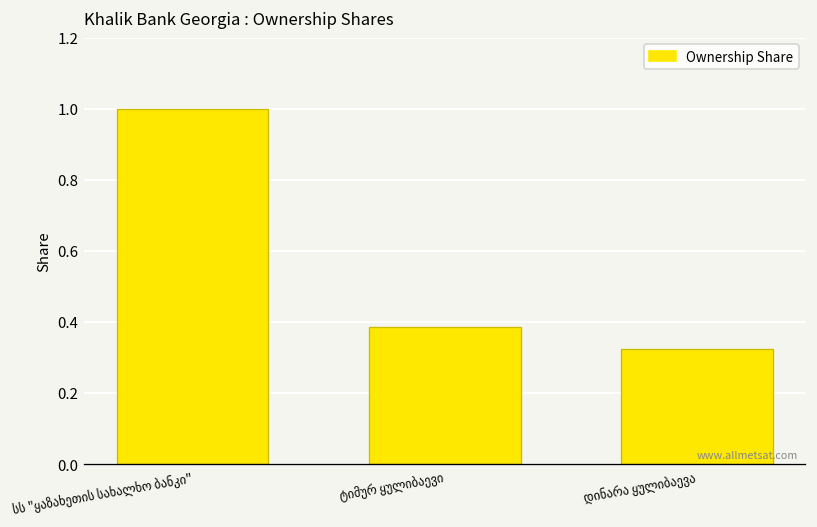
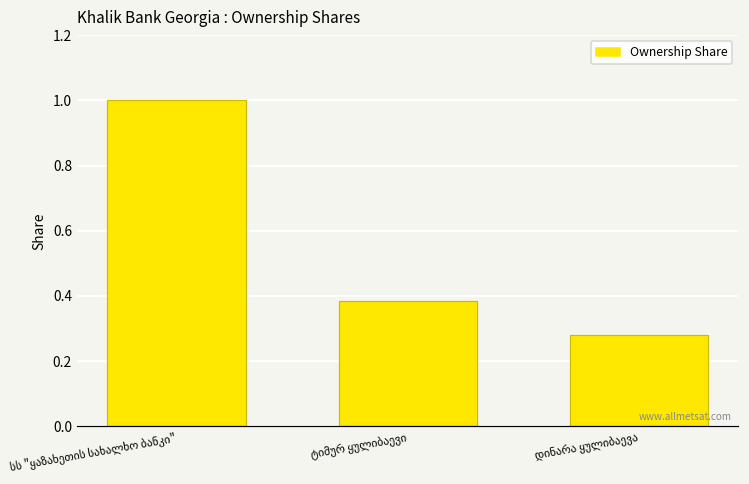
დინარა ყულიბაევა: 0.32 -> 0.28
